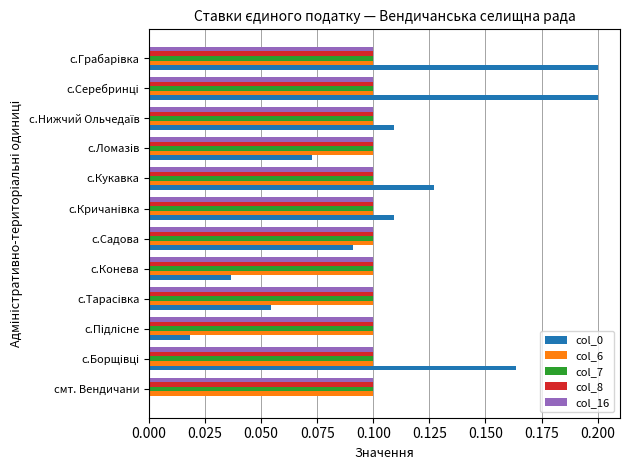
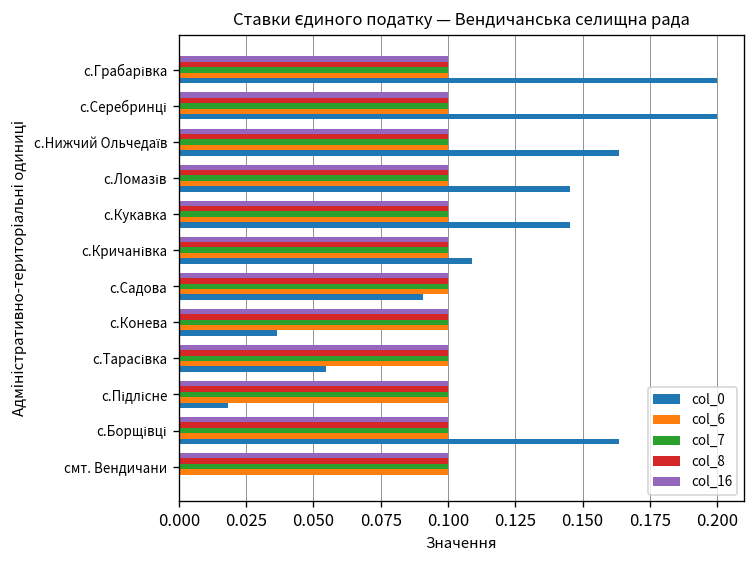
col_0, с.Нижчий Ольчедаїв: 0.109 -> 0.164
col_0, с.Ломазів: 0.073 -> 0.145
col_0, с.Кукавка: 0.127 -> 0.145
